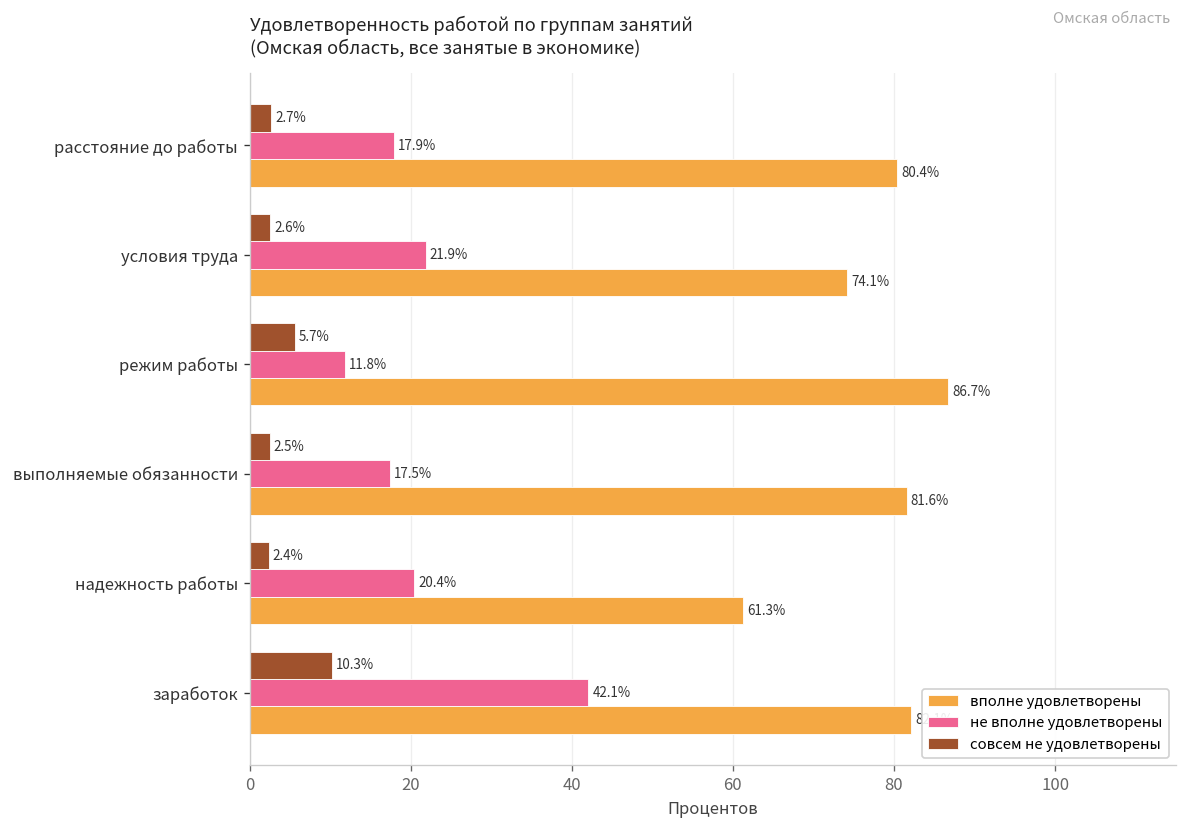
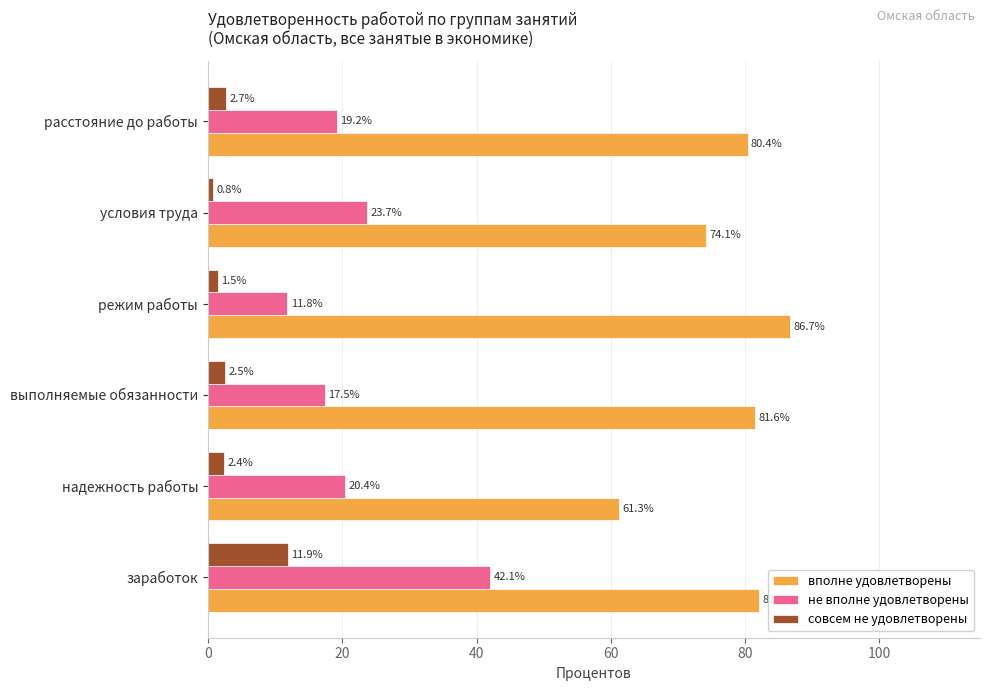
не вполне удовлетворены, расстояние до работы: 17.9% -> 19.2%
совсем не удовлетворены, условия труда: 2.6% -> 0.8%
не вполне удовлетворены, условия труда: 21.9% -> 23.7%
совсем не удовлетворены, режим работы: 5.7% -> 1.5%
совсем не удовлетворены, заработок: 10.3% -> 11.9%
